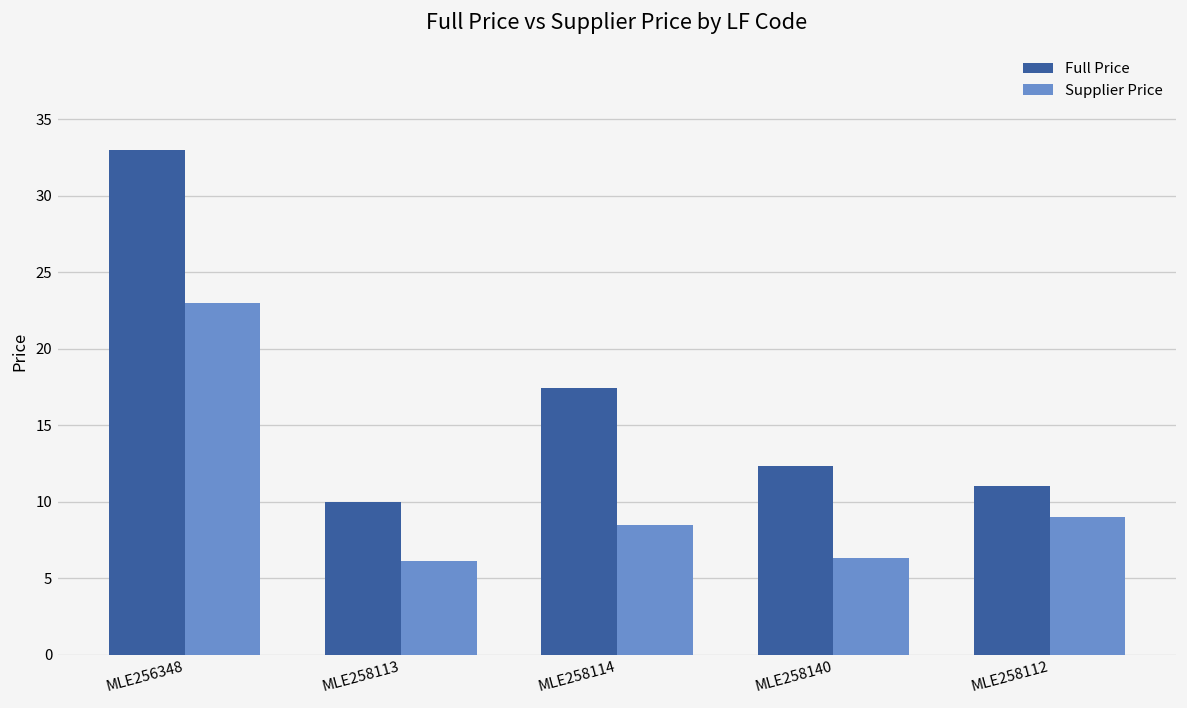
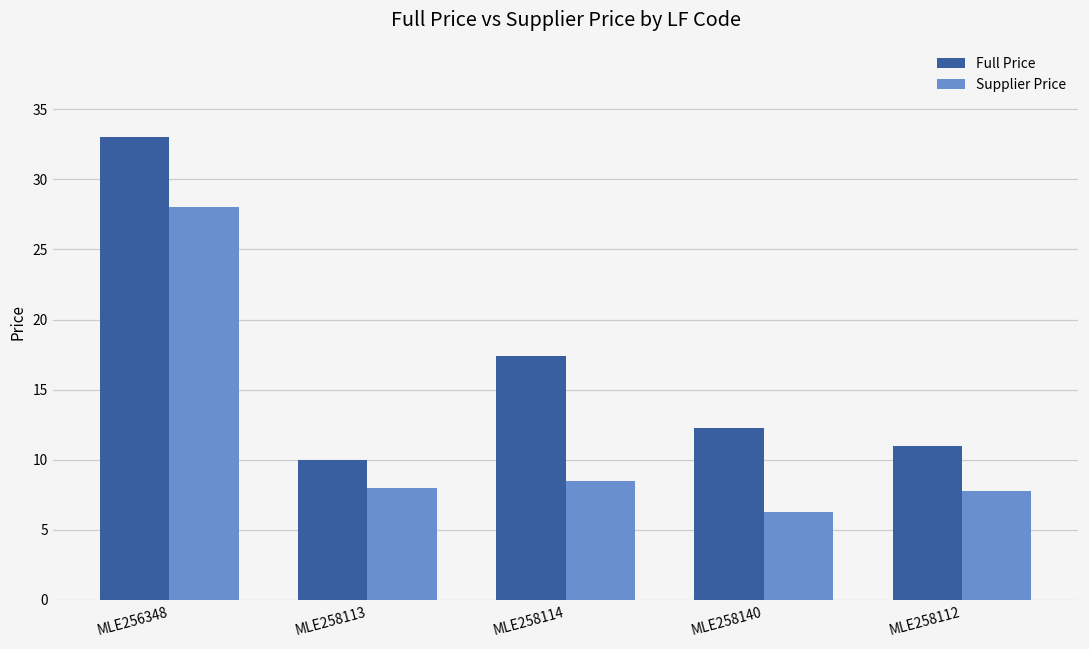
Supplier Price, MLE256348: 23 -> 28
Supplier Price, MLE258113: 6.1 -> 8.0
Supplier Price, MLE258112: 9.0 -> 7.8
